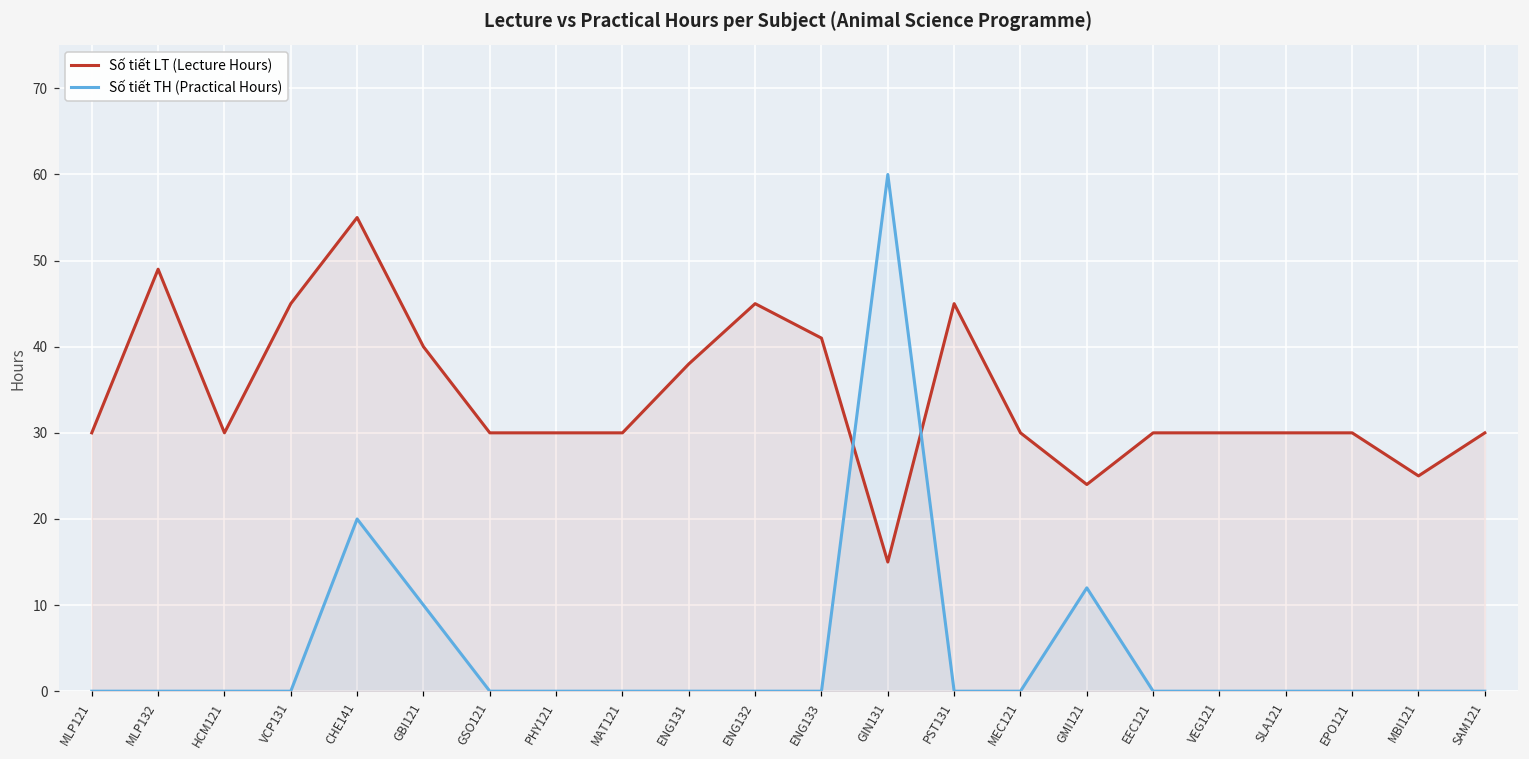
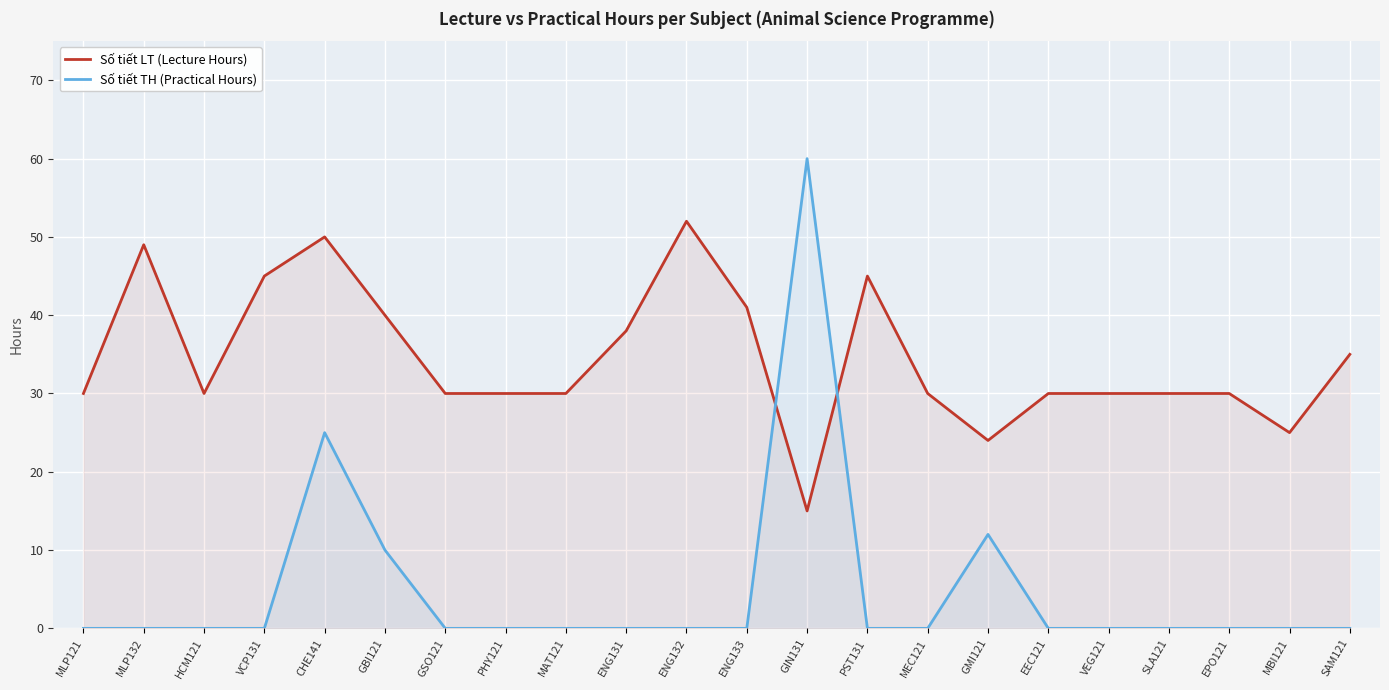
Số tiết LT (Lecture Hours), CHE141: 55 -> 50
Số tiết TH (Practical Hours), CHE141: 20 -> 25
Số tiết LT (Lecture Hours), ENG132: 45 -> 52
Số tiết LT (Lecture Hours), SAM121: 30 -> 35
